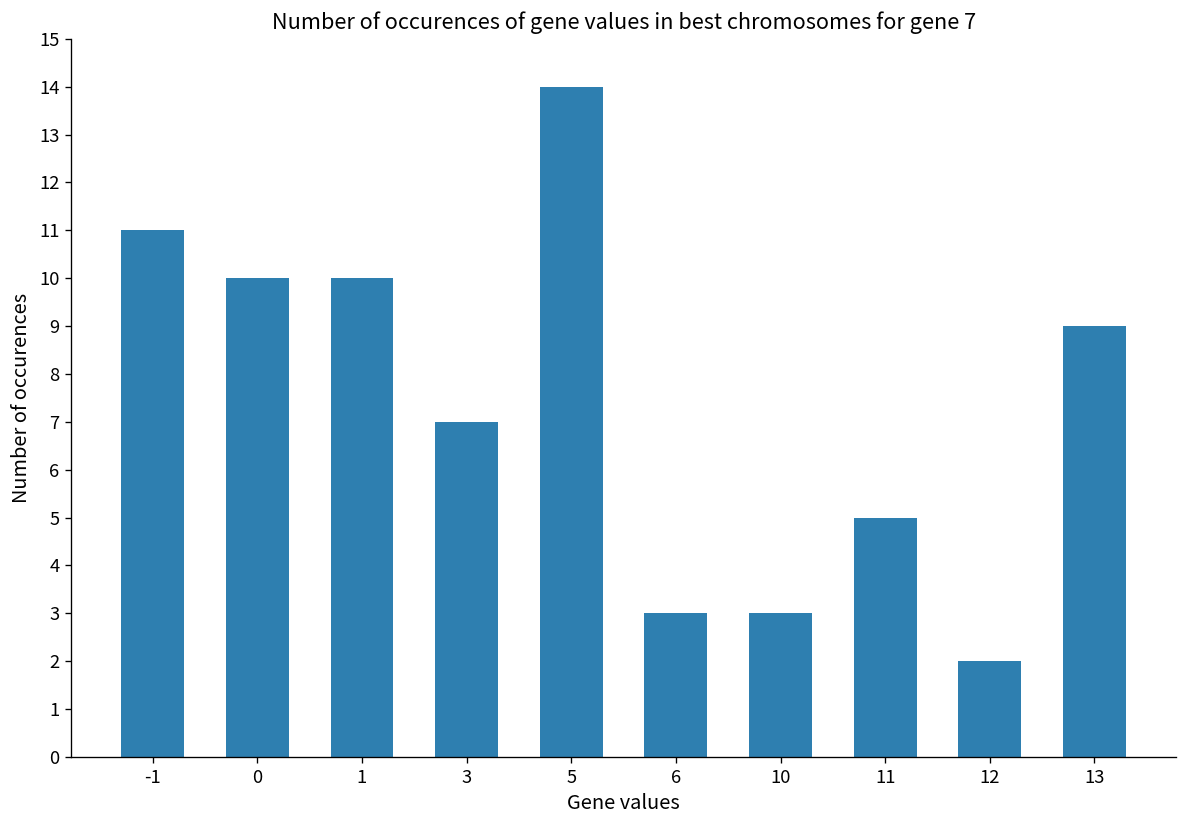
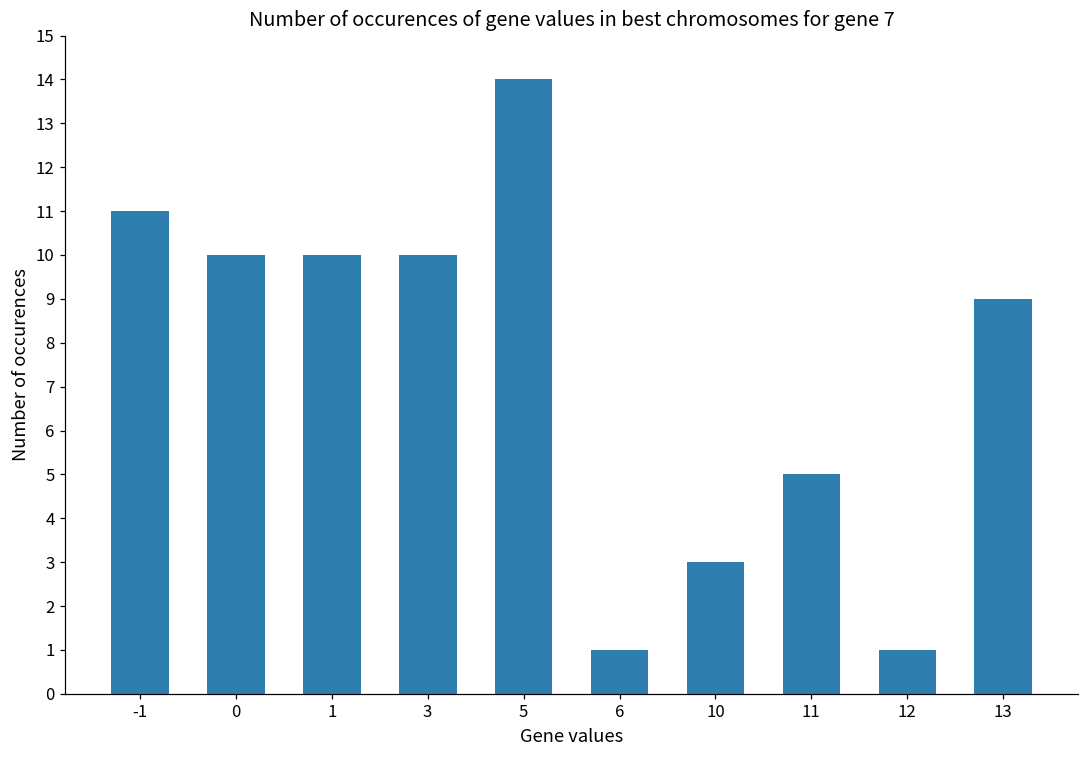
3: 7 -> 10
6: 3 -> 1
12: 2 -> 1
